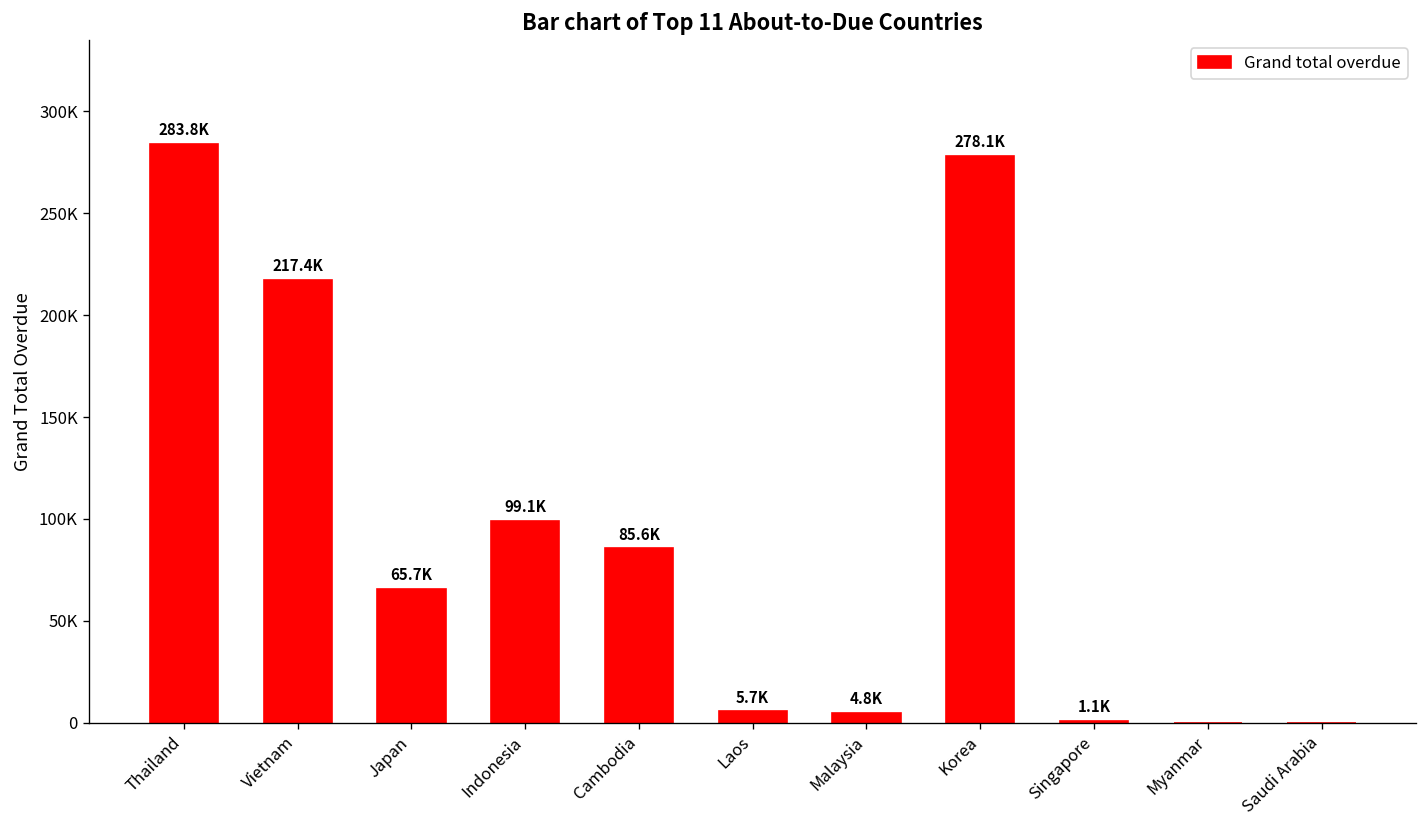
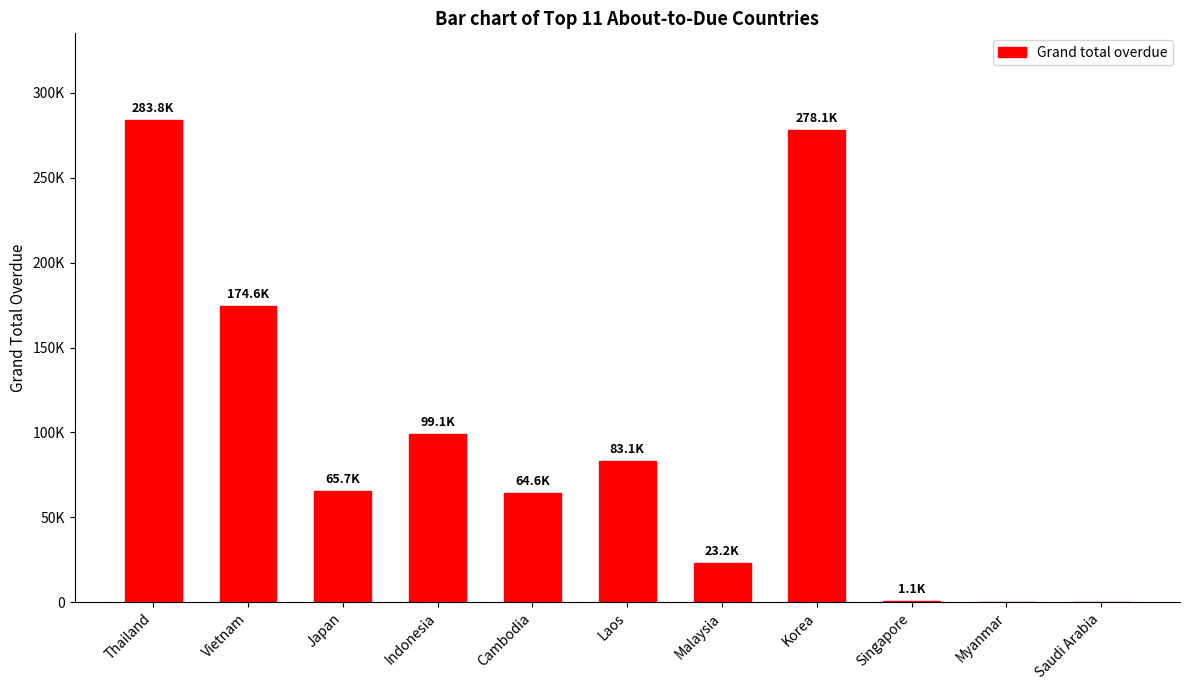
Vietnam: 217.4K -> 174.6K
Cambodia: 85.6K -> 64.6K
Laos: 5.7K -> 83.1K
Malaysia: 4.8K -> 23.2K
